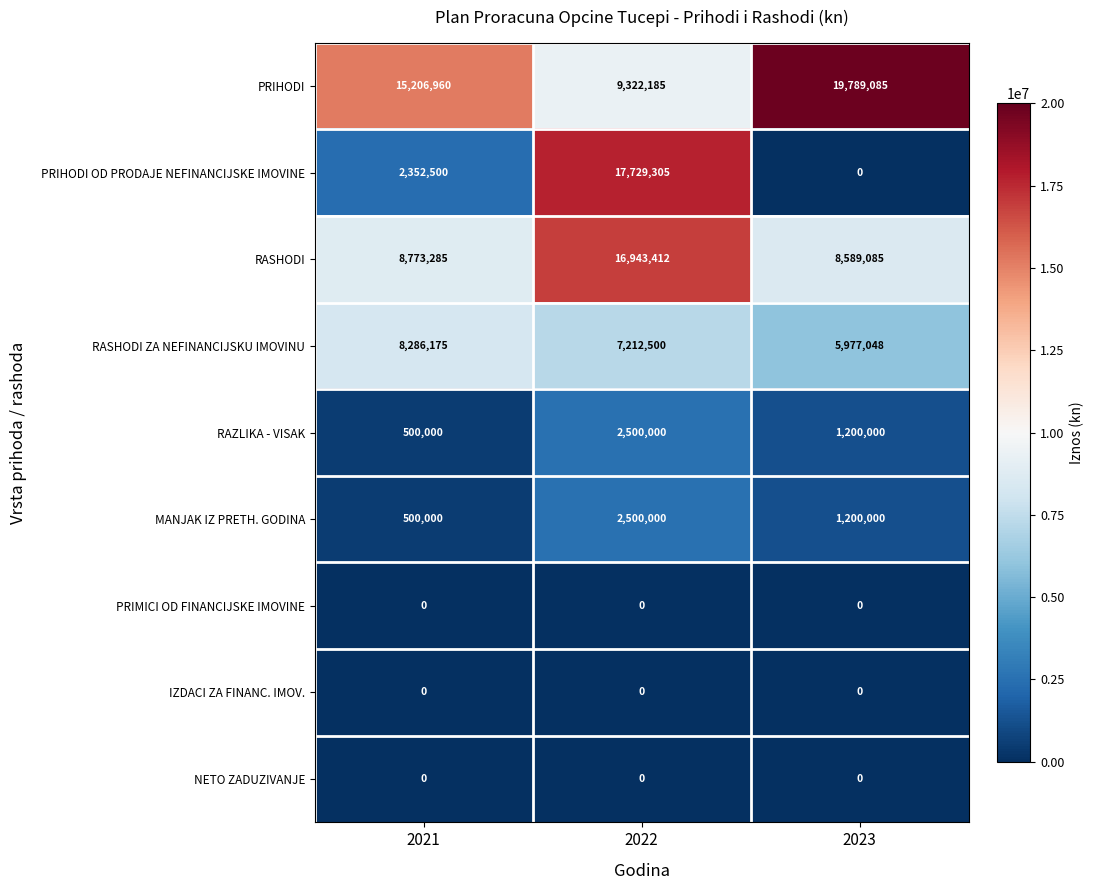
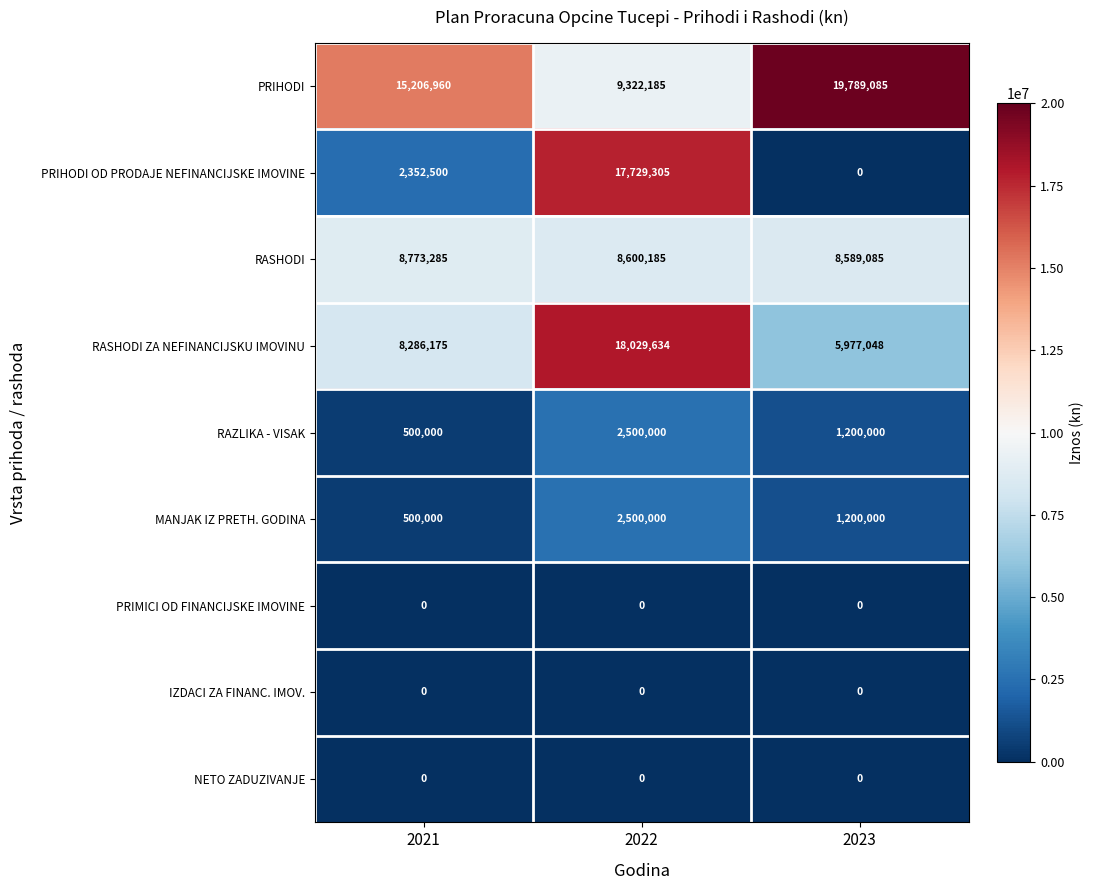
RASHODI, 2022: 16,943,412 -> 8,600,185
RASHODI ZA NEFINANCIJSKU IMOVINU, 2022: 7,212,500 -> 18,029,634
